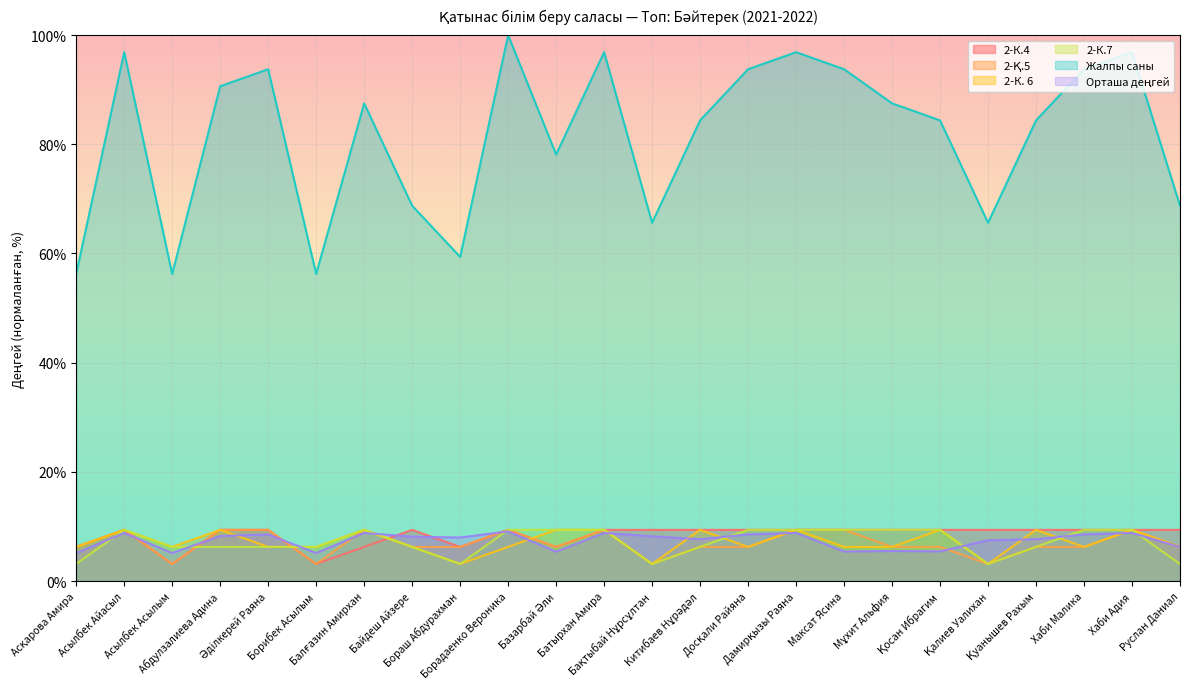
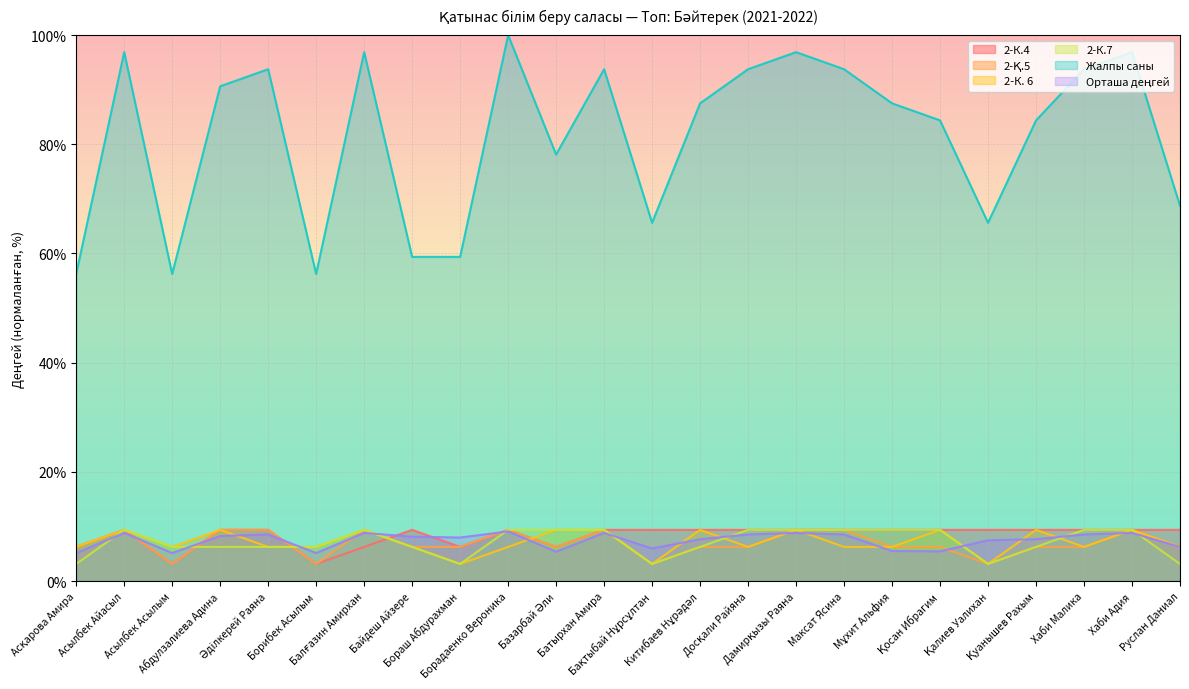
Жалпы саны, Балғазин Амирхан: 88% -> 97%
Жалпы саны, Байдеш Айзере: 69% -> 59%
Жалпы саны, Батырхан Амира: 97% -> 94%
Орташа деңгей, Бақтыбай Нұрсұлтан: 8% -> 6%
Жалпы саны, Китибаев Нұрәдәл: 84% -> 88%
Орташа деңгей, Максат Ясина: 5% -> 9%
